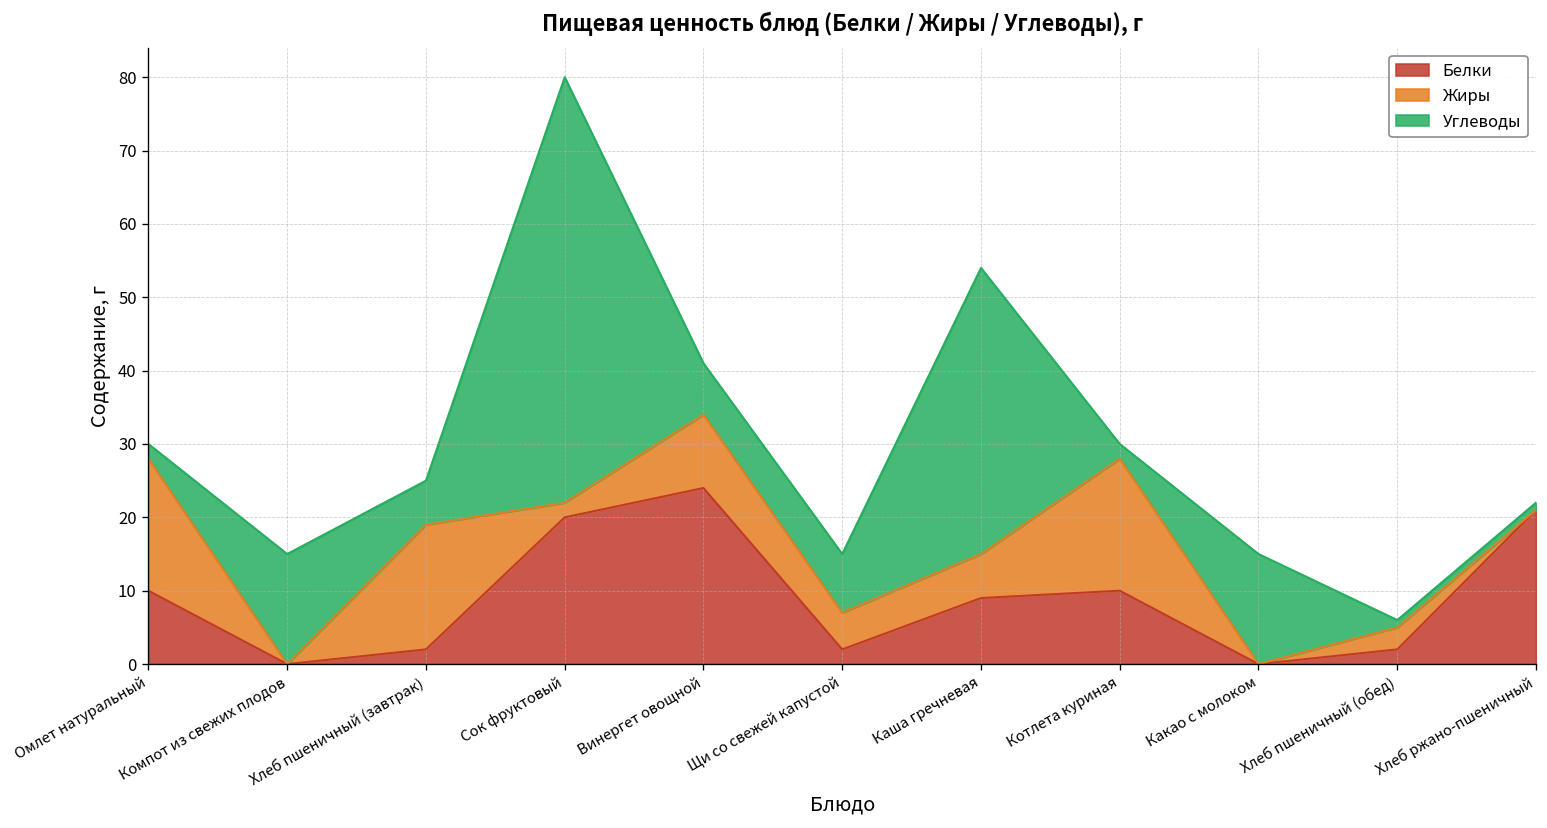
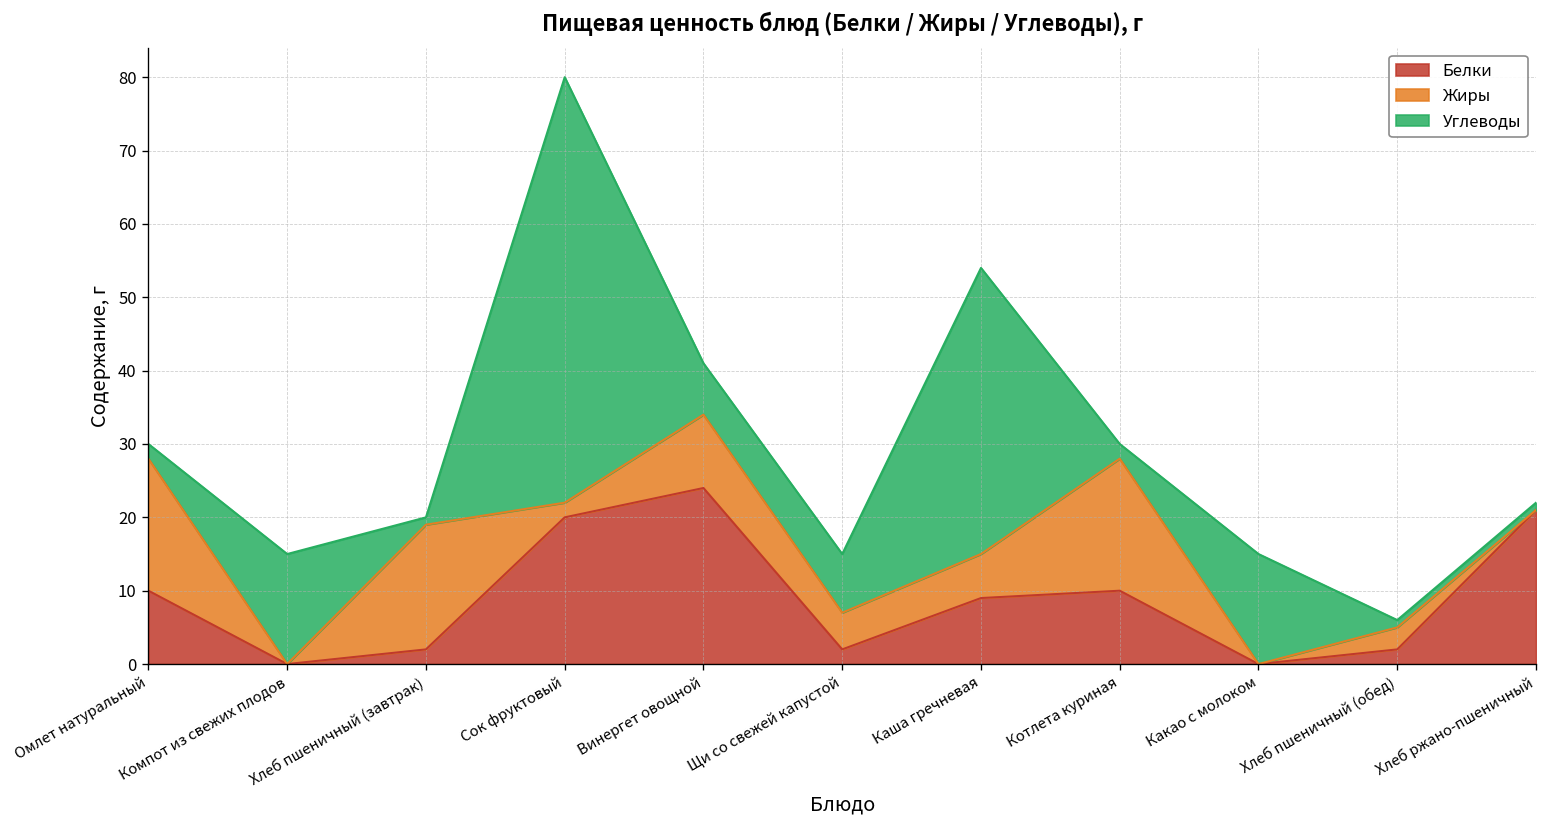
Углеводы, Хлеб пшеничный (завтрак): 6 -> 1
